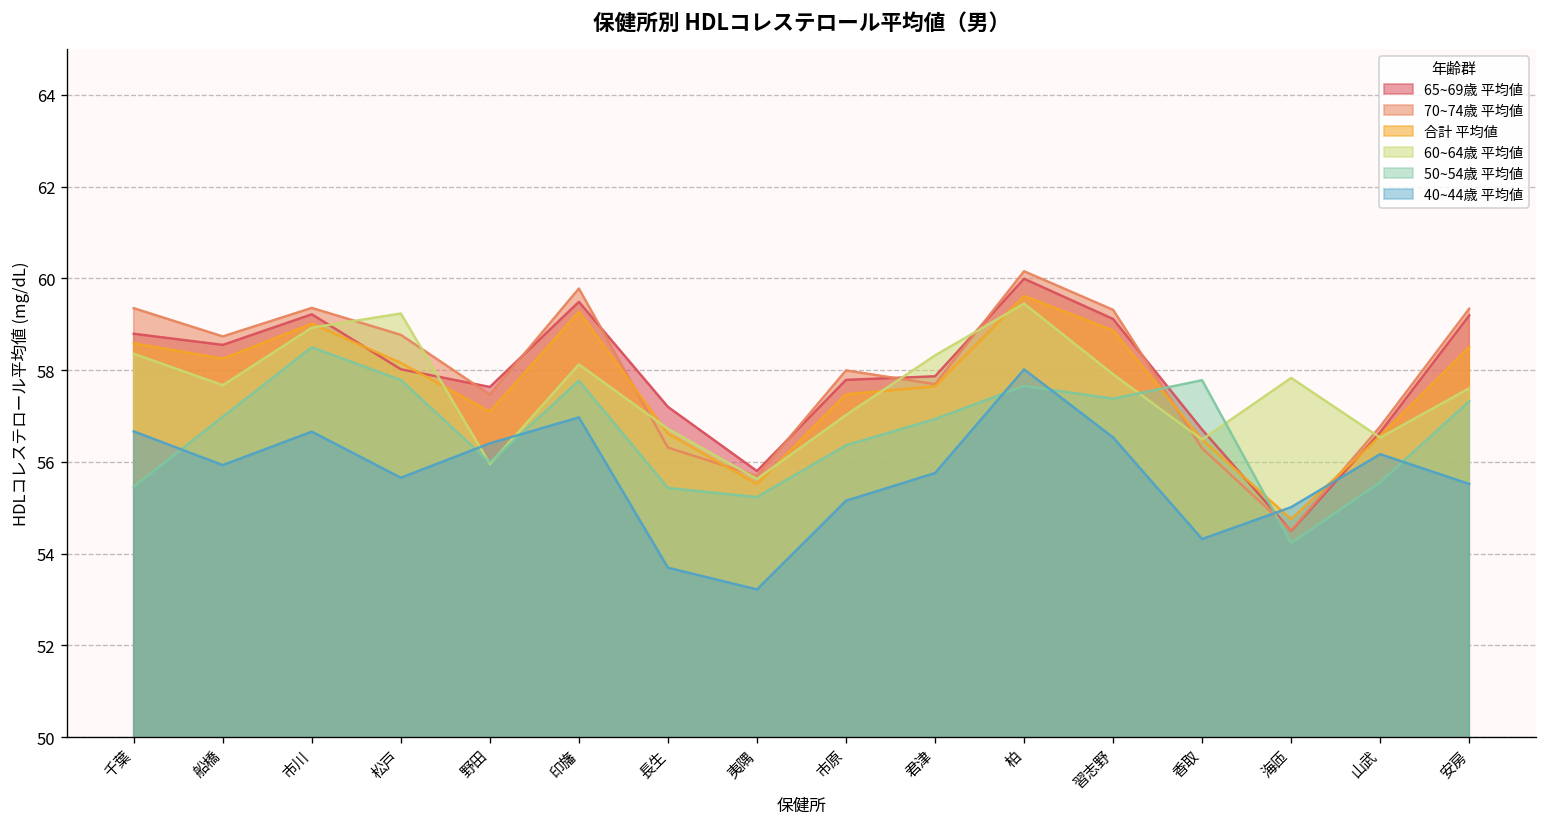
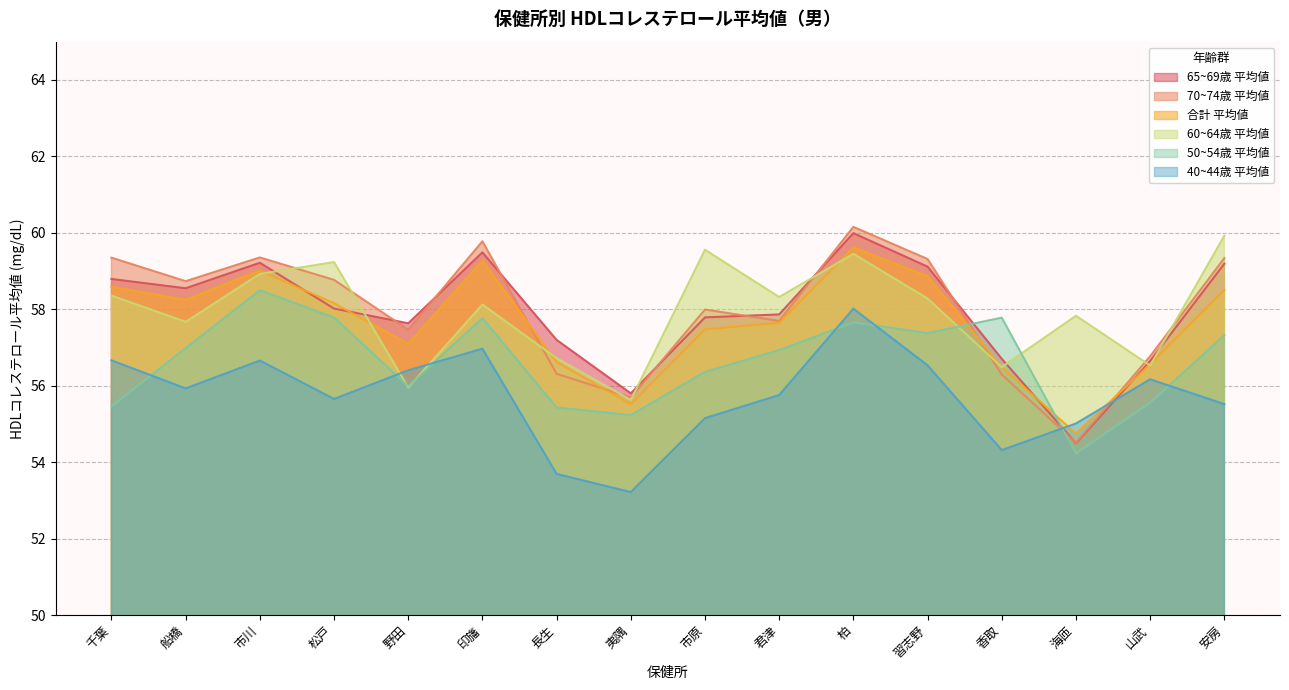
60~64歳 平均値, 市原: 57.0 -> 59.6
60~64歳 平均値, 習志野: 57.9 -> 58.3
60~64歳 平均値, 安房: 57.6 -> 59.9
